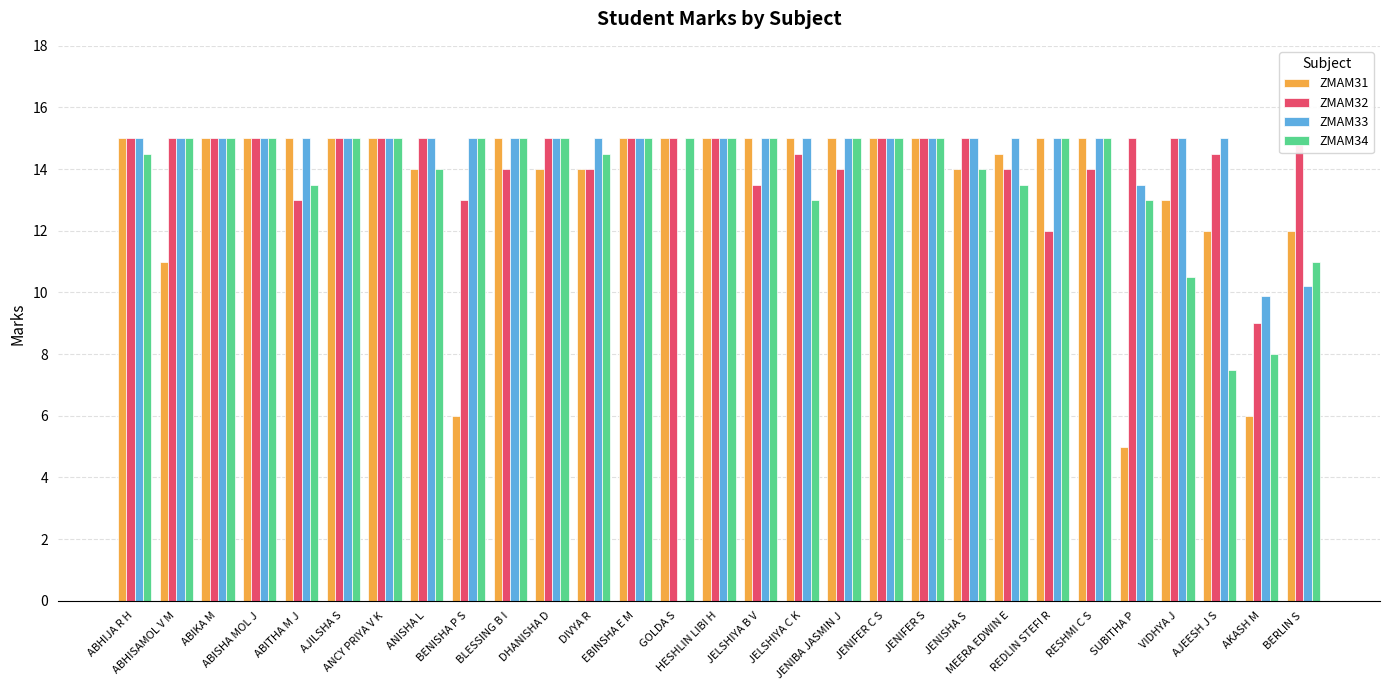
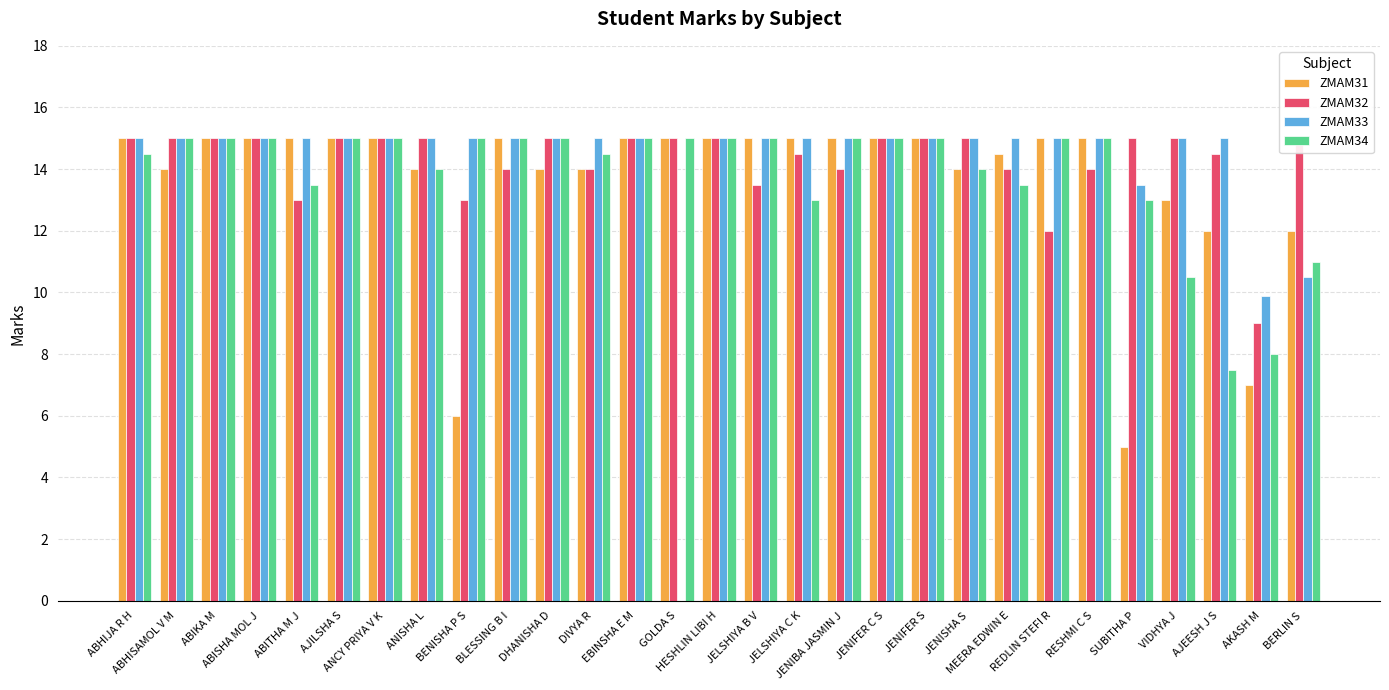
ZMAM31, ABHISAMOL V M: 11 -> 14
ZMAM31, AKASH M: 6 -> 7
ZMAM33, BERLIN S: 10.2 -> 10.5
